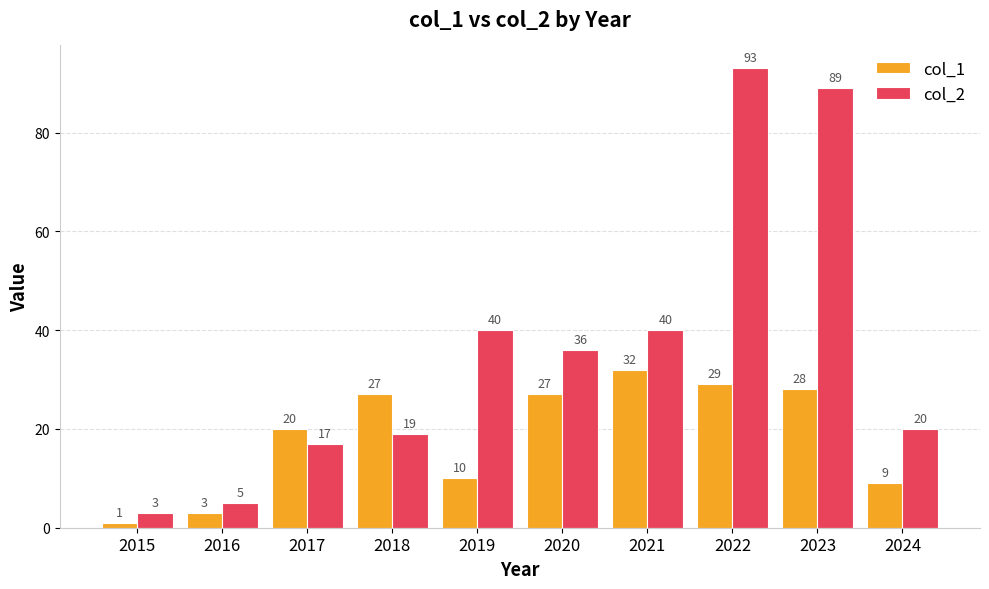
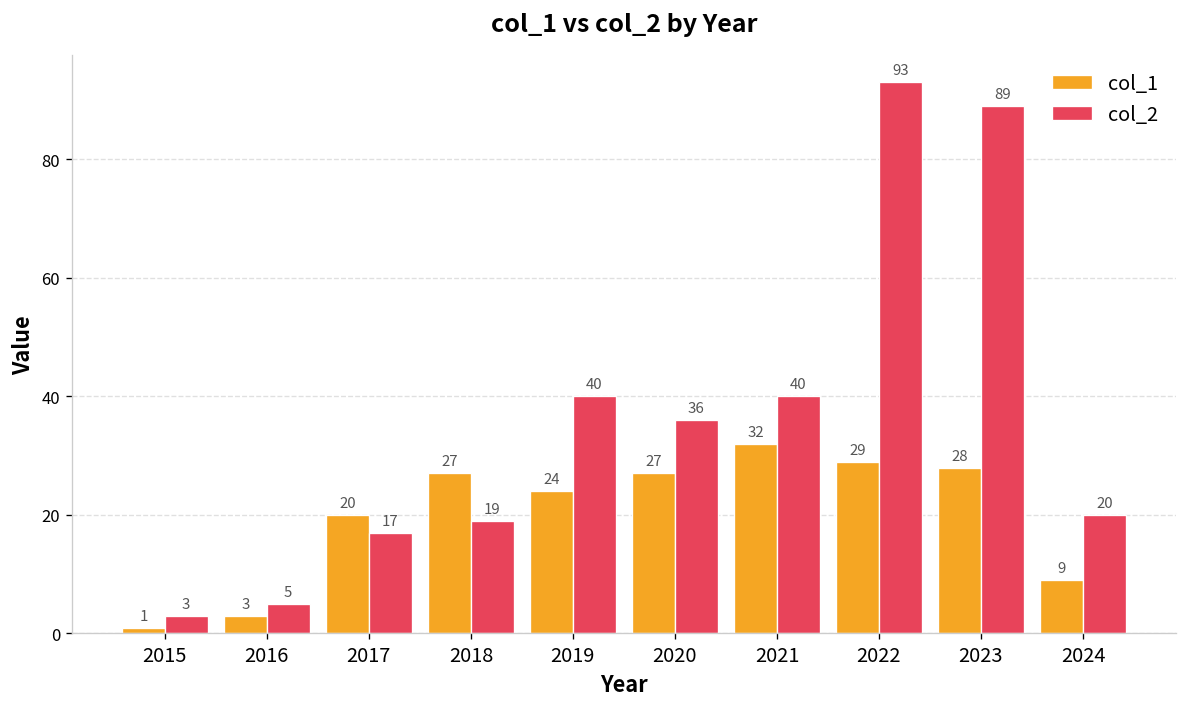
col_1, 2019: 10 -> 24
